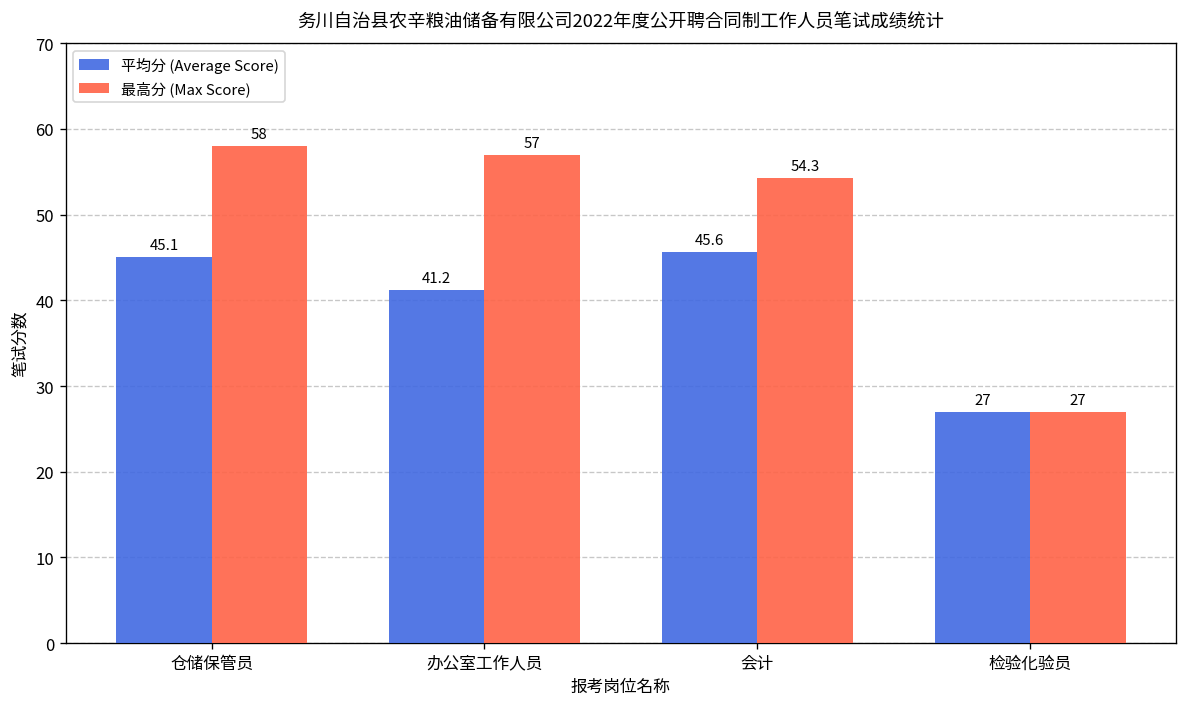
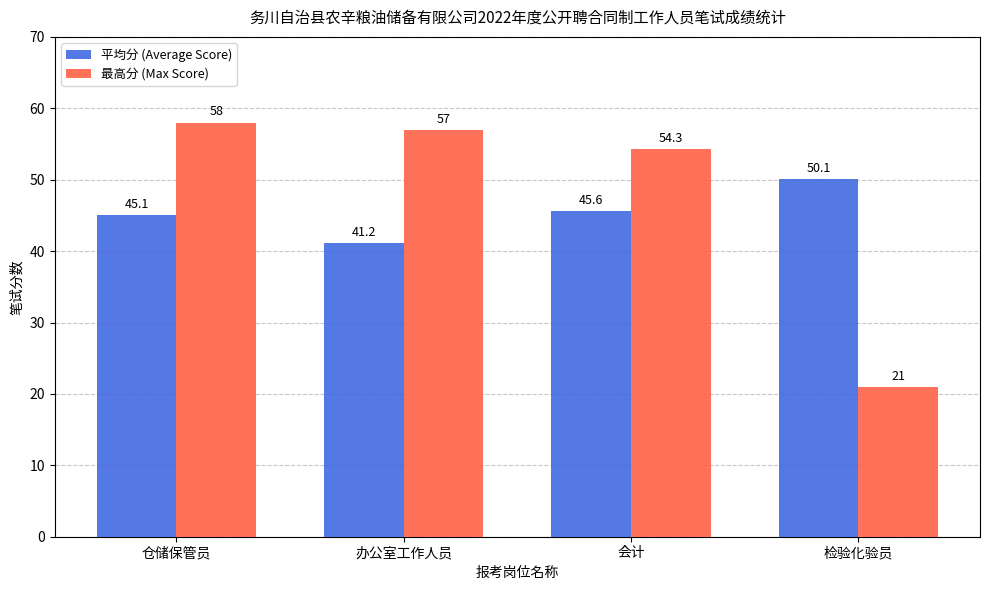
平均分 (Average Score), 检验化验员: 27 -> 50.1
最高分 (Max Score), 检验化验员: 27 -> 21
